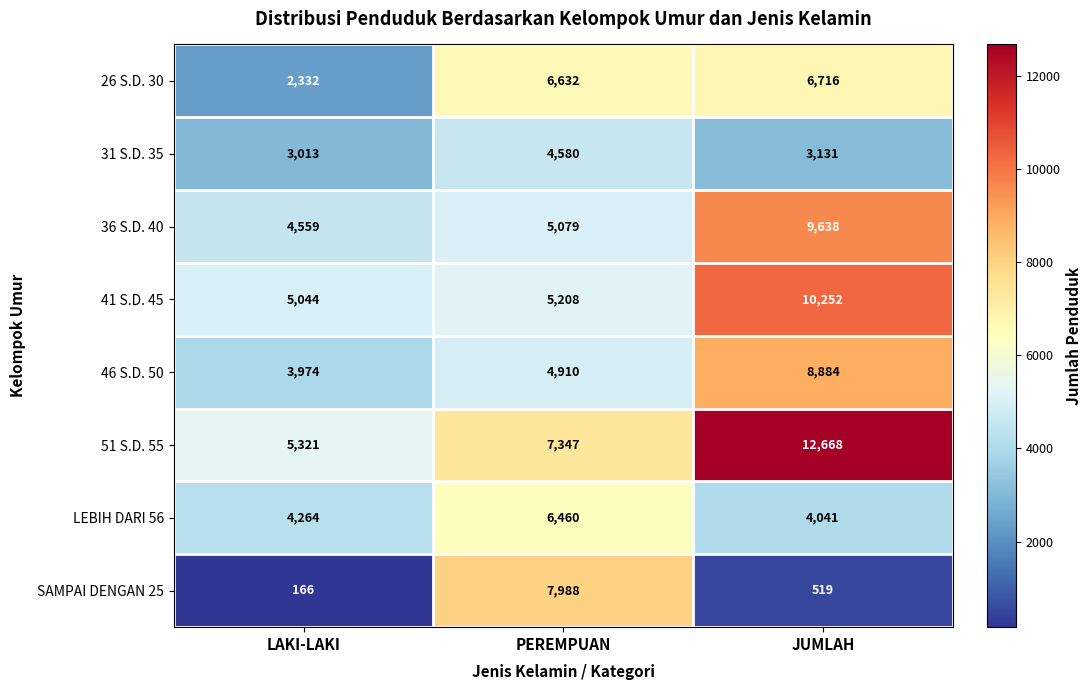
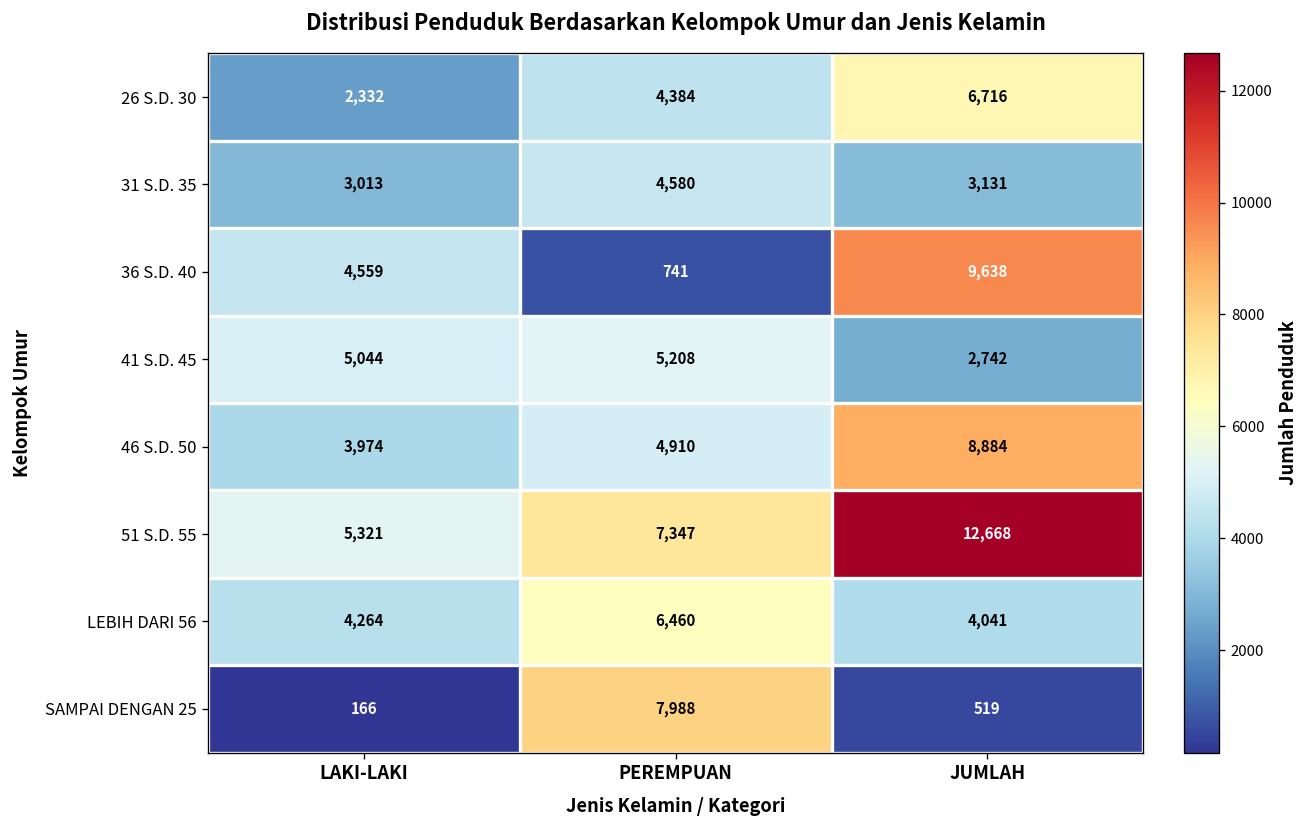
26 S.D. 30, PEREMPUAN: 6,632 -> 4,384
36 S.D. 40, PEREMPUAN: 5,079 -> 741
41 S.D. 45, JUMLAH: 10,252 -> 2,742
